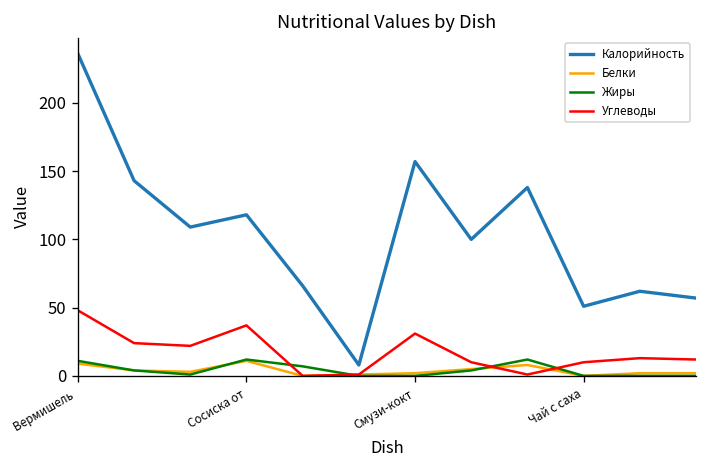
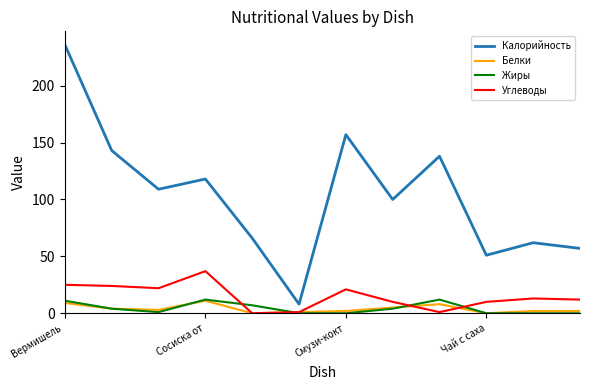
Углеводы, Вермишель: 48 -> 25
Углеводы, Смузи-кокт: 31 -> 21
